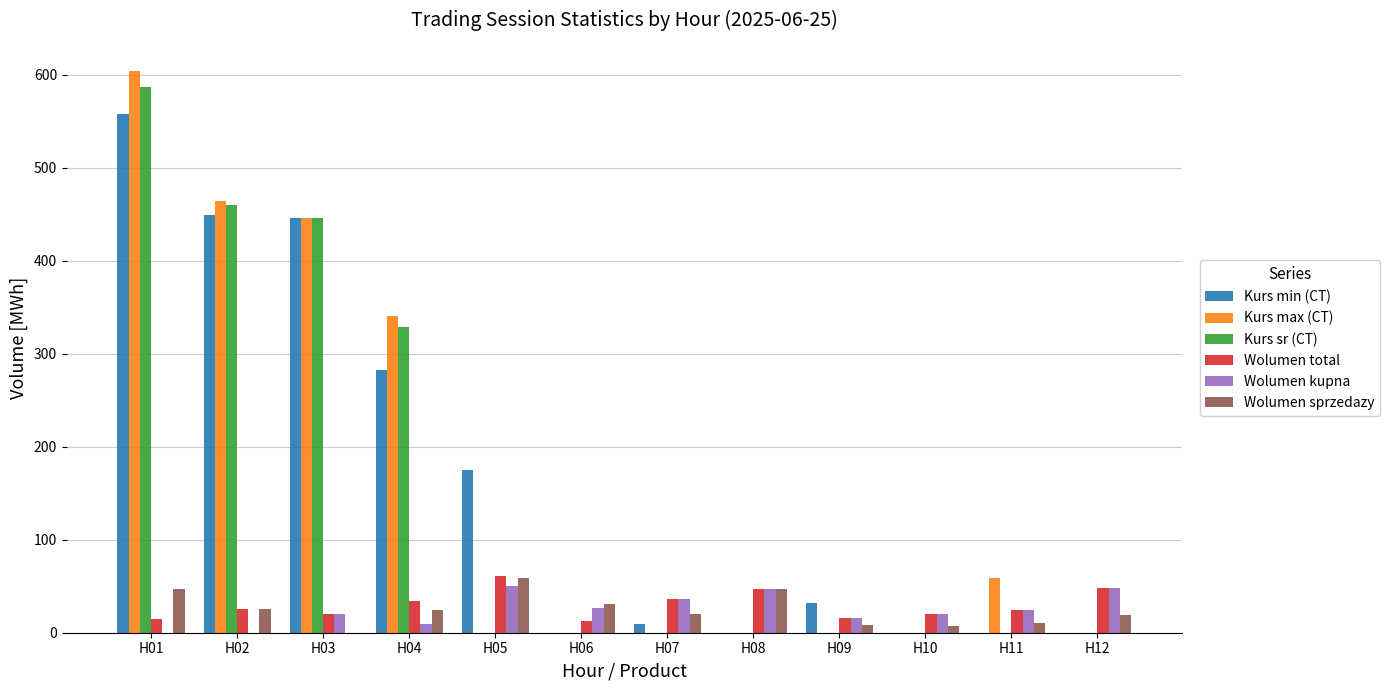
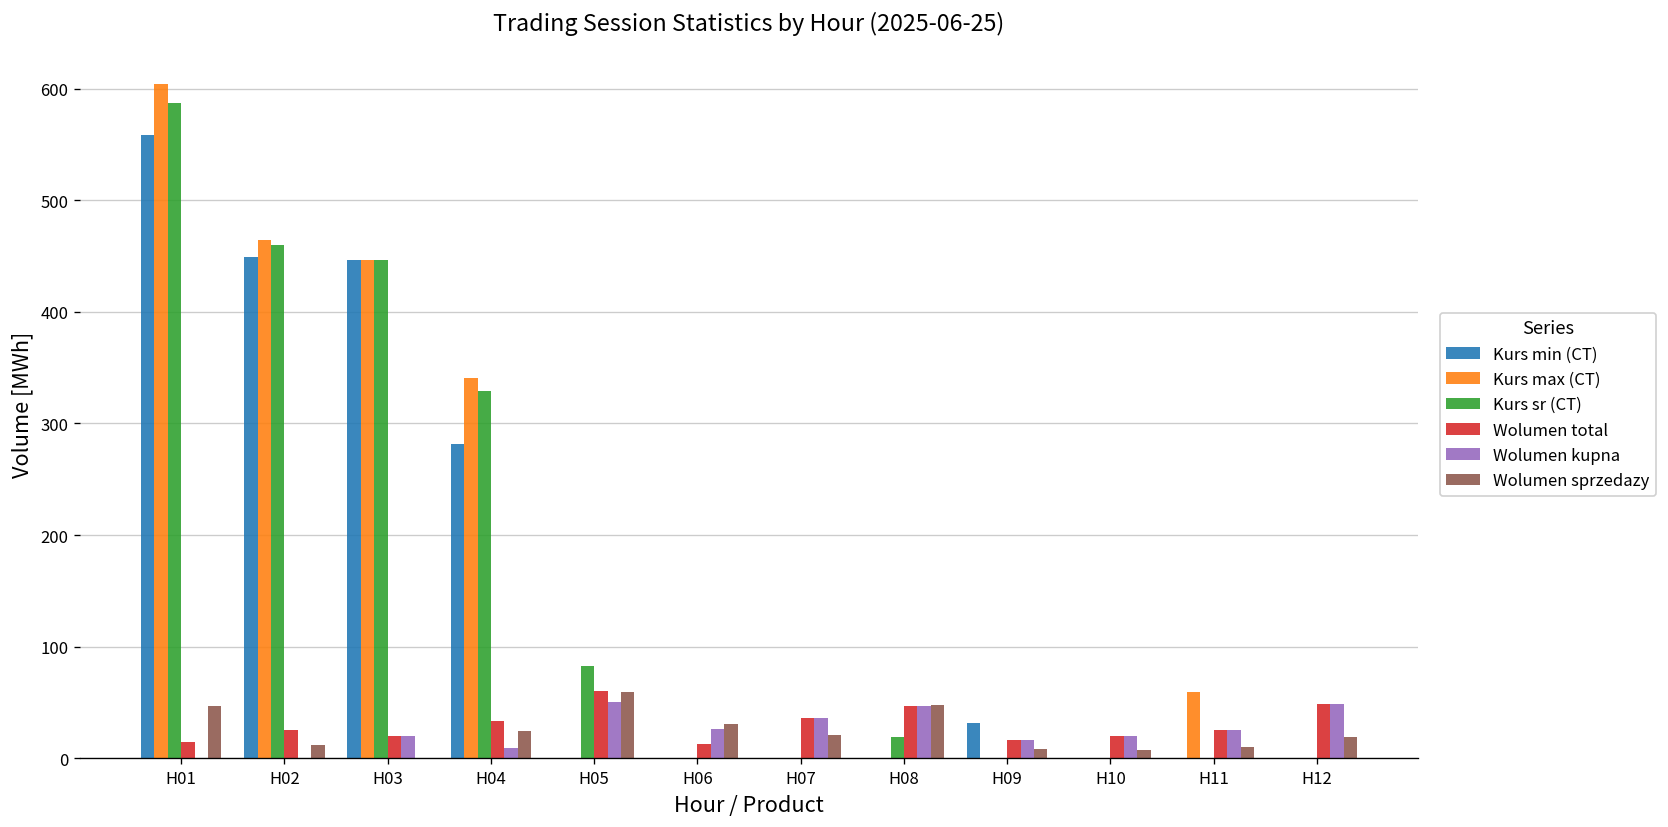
Wolumen sprzedazy, H02: 30 -> 10
Kurs min (CT), H05: 180 -> 0
Kurs sr (CT), H05: 0 -> 80
Kurs min (CT), H07: 10 -> 0
Kurs sr (CT), H08: 0 -> 20
